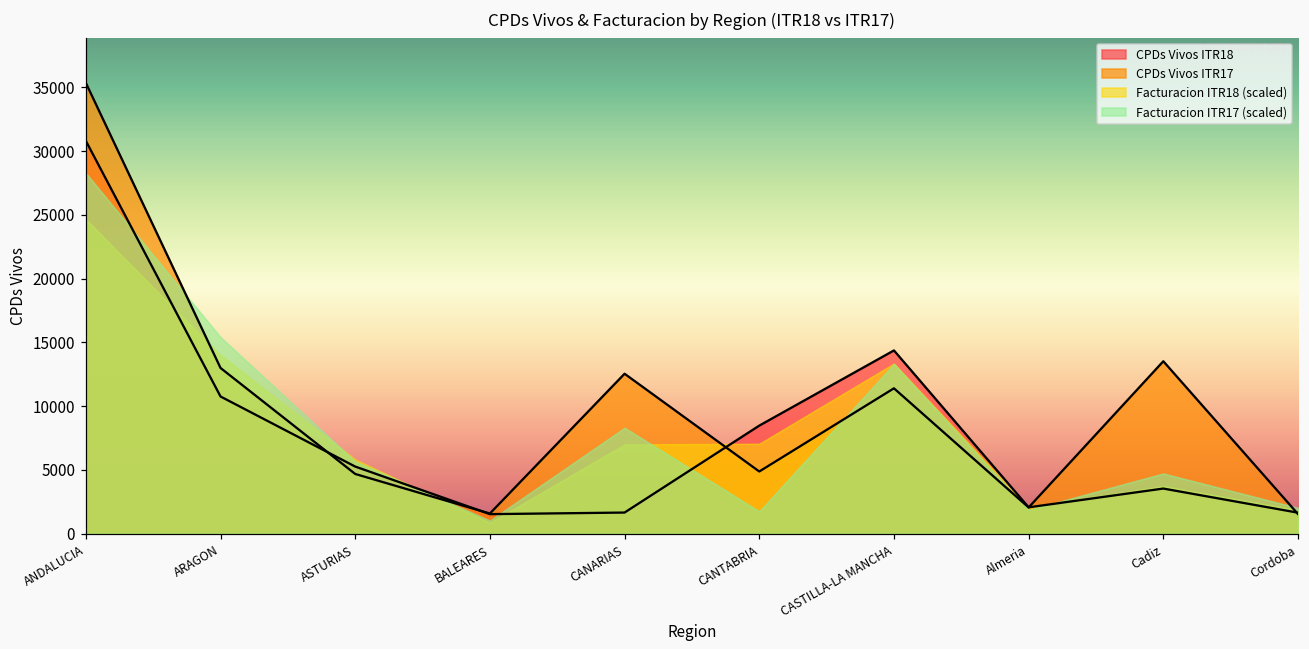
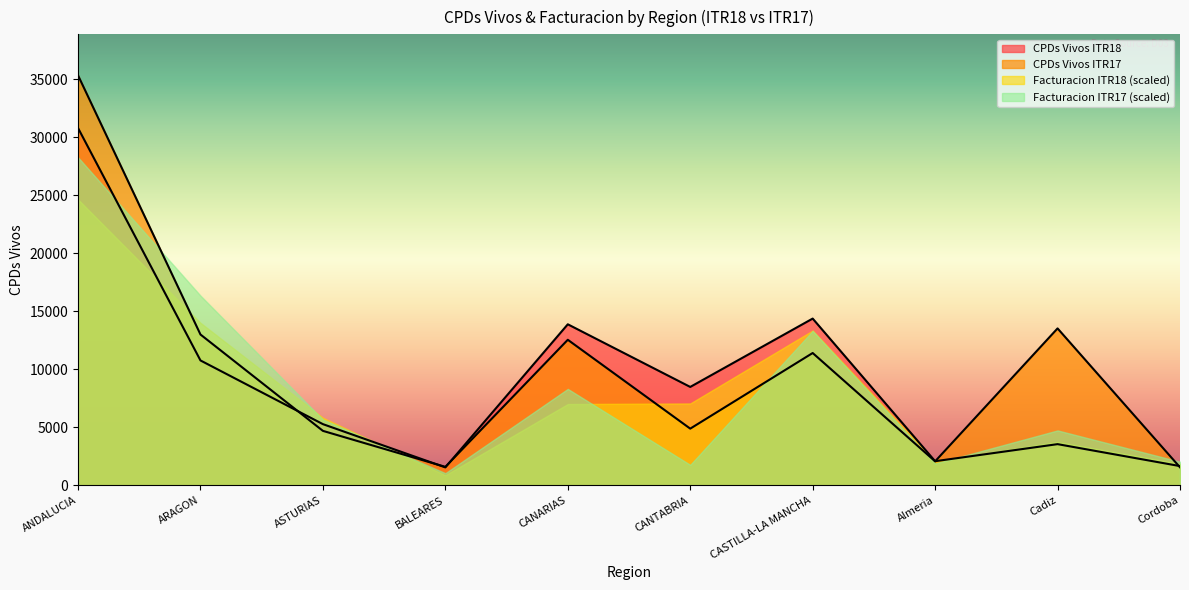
Facturacion ITR17 (scaled), ARAGON: 15400 -> 16300
CPDs Vivos ITR18, CANARIAS: 1700 -> 13900
